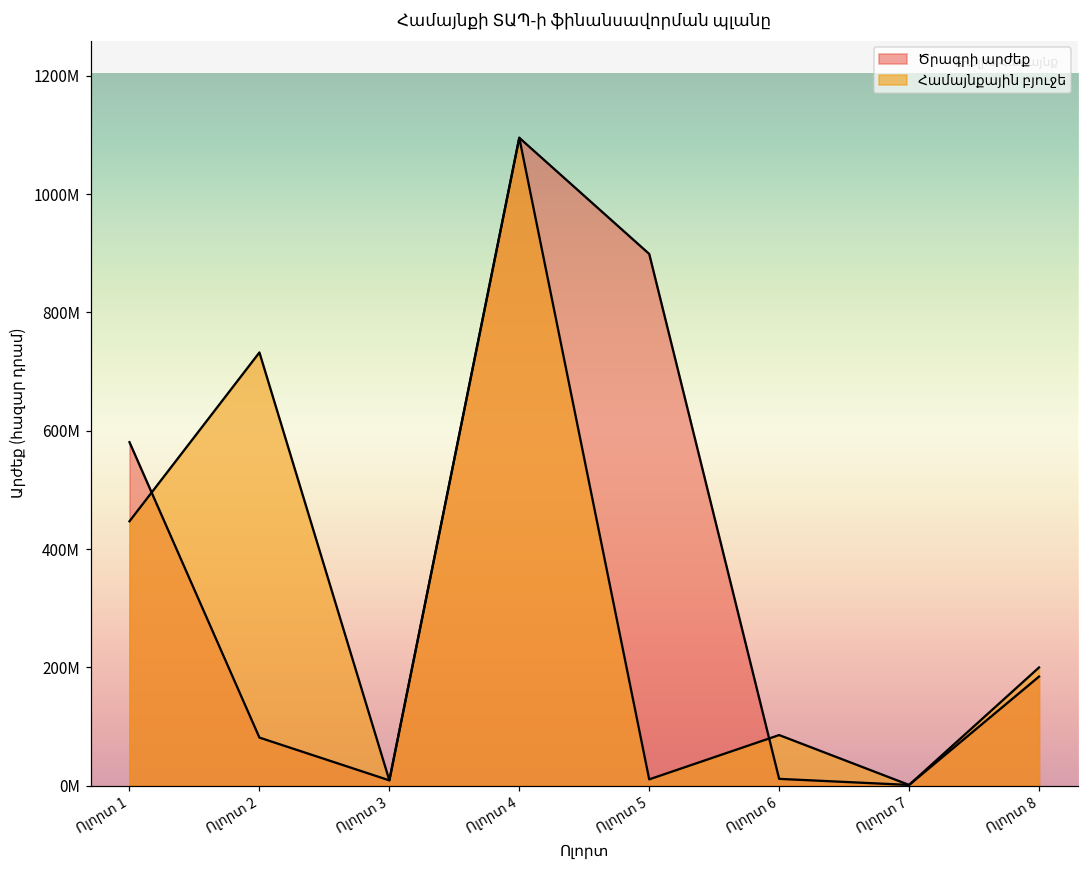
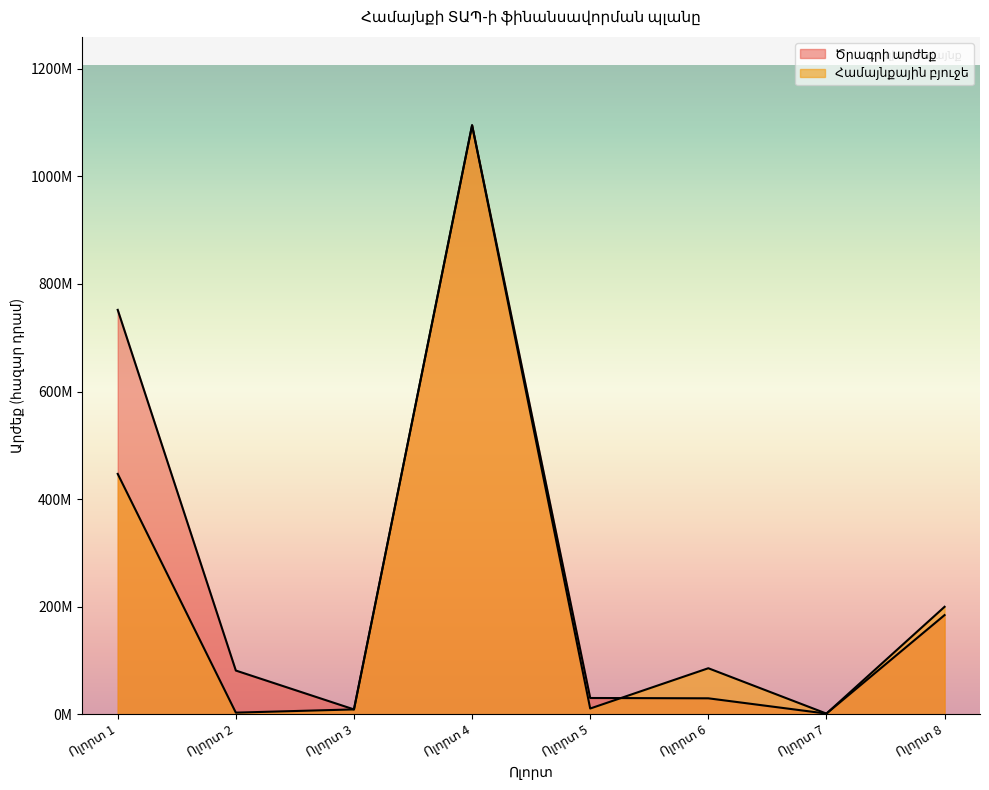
Ծրագրի արժեք, Ոլորտ 1: 580000000 -> 750000000
Համայնքային բյուջե, Ոլորտ 2: 730000000 -> 0
Ծրագրի արժեք, Ոլորտ 5: 900000000 -> 30000000
Ծրագրի արժեք, Ոլորտ 6: 10000000 -> 30000000
